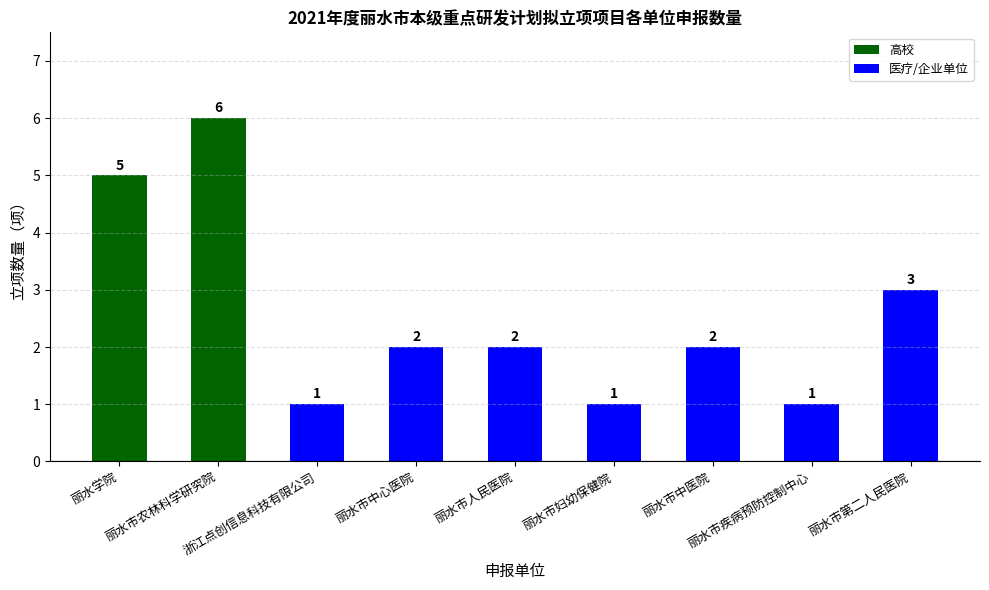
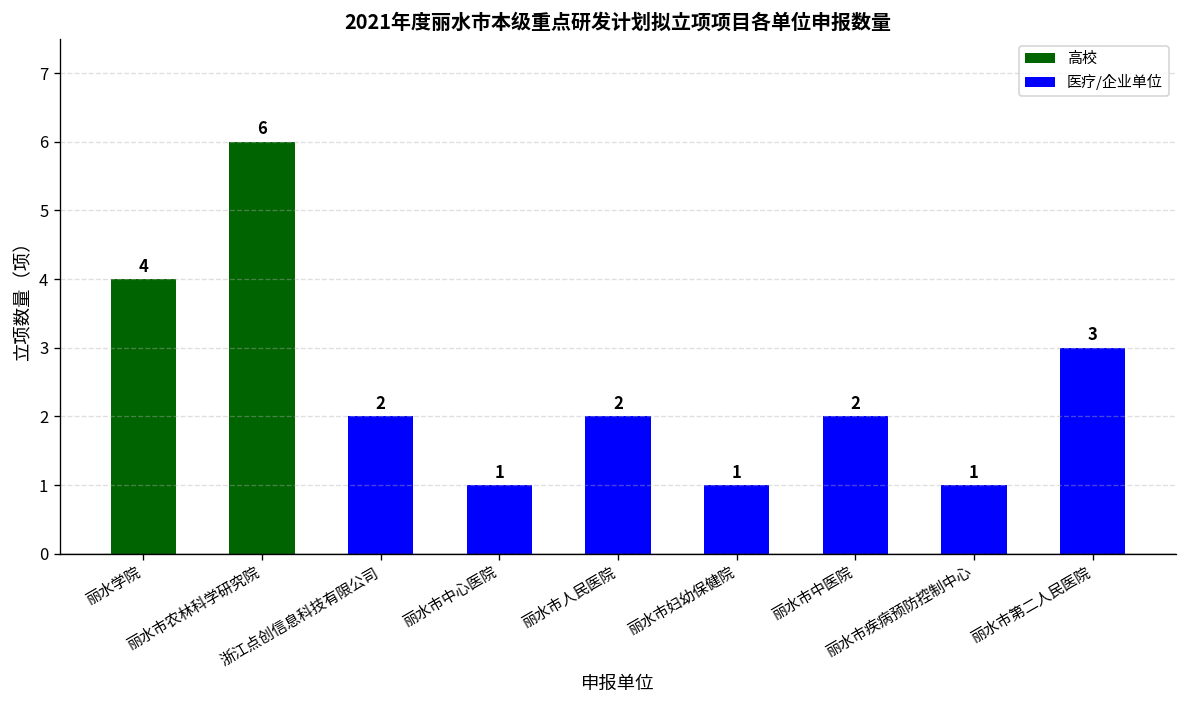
丽水学院: 5 -> 4
浙江点创信息科技有限公司: 1 -> 2
丽水市中心医院: 2 -> 1
